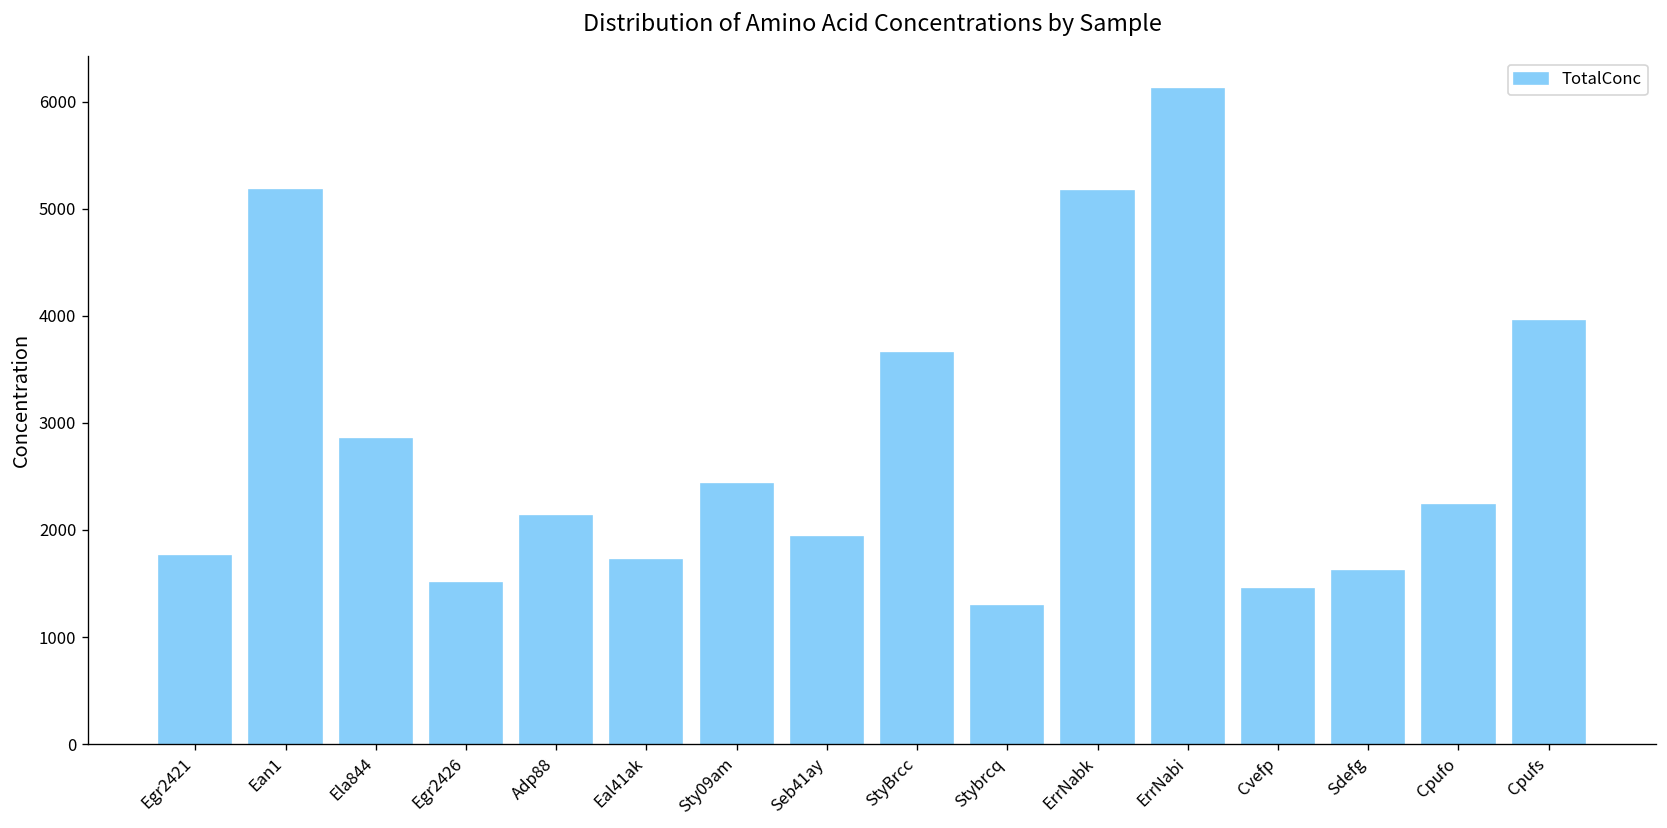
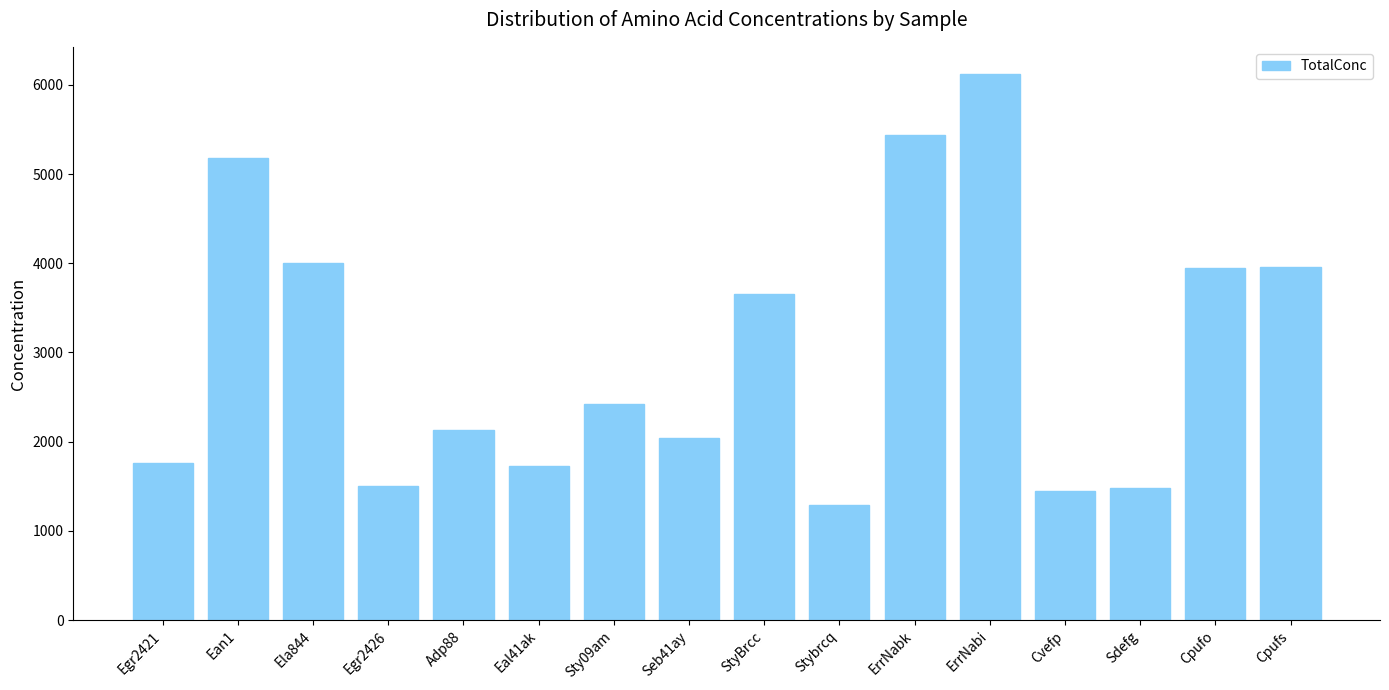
Ela844: 2900 -> 4000
Seb41ay: 1900 -> 2000
ErrNabk: 5200 -> 5400
Sdefg: 1600 -> 1500
Cpufo: 2200 -> 3900
